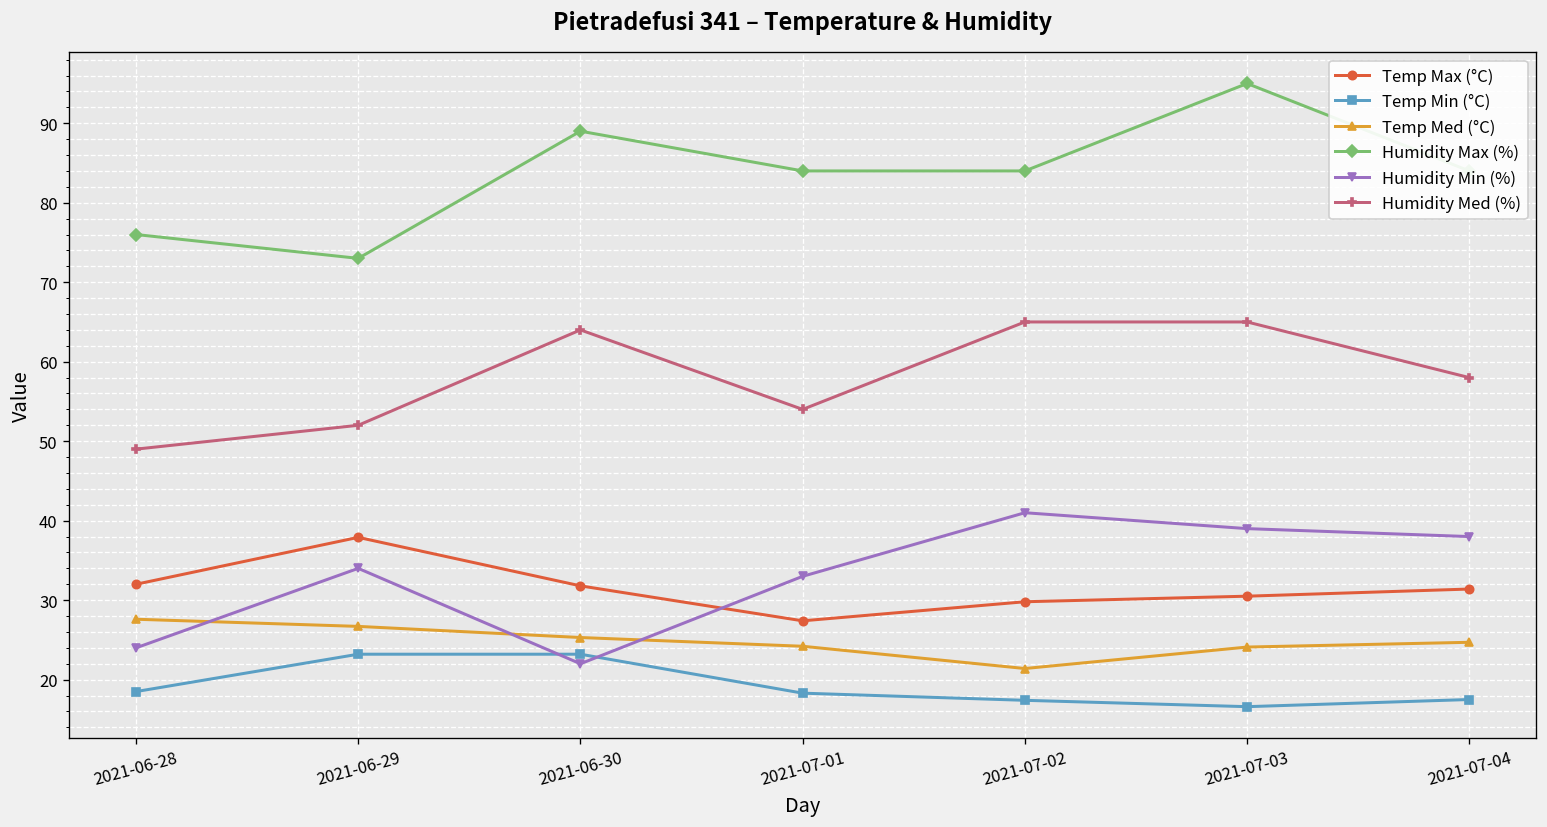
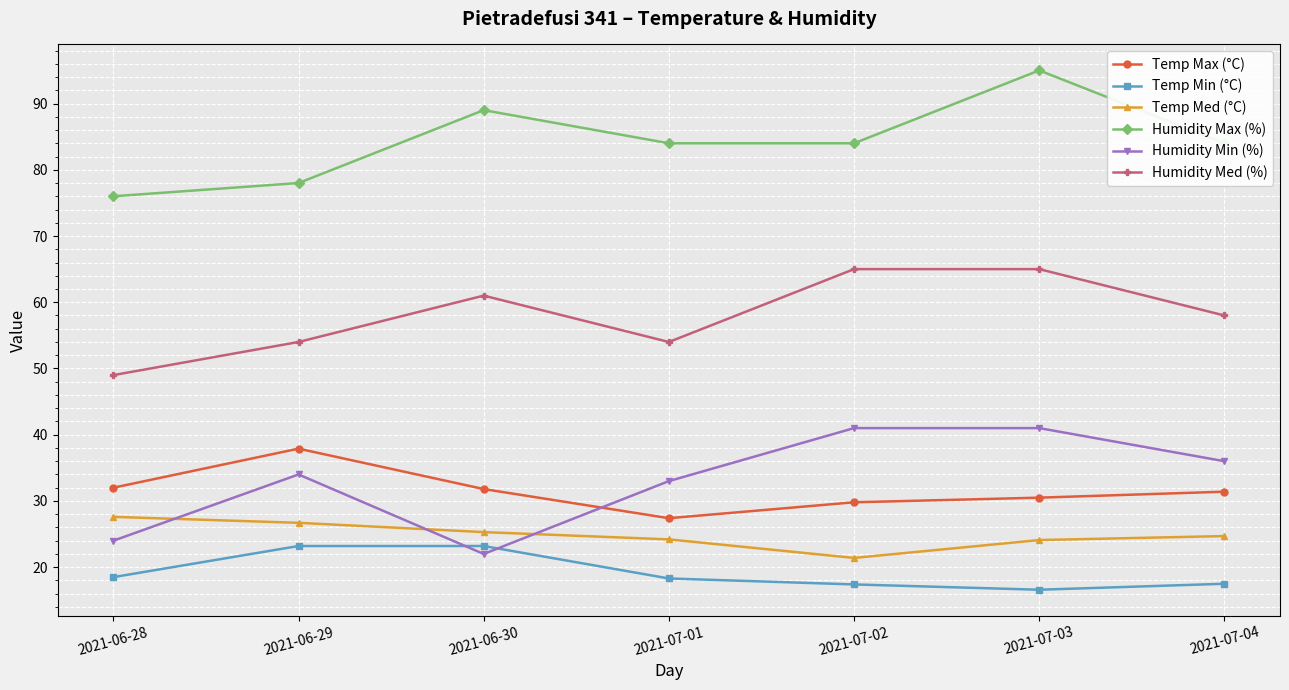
Humidity Max (%), 2021-06-29: 73 -> 78
Humidity Med (%), 2021-06-29: 52 -> 54
Humidity Med (%), 2021-06-30: 64 -> 61
Humidity Min (%), 2021-07-03: 39 -> 41
Humidity Min (%), 2021-07-04: 38 -> 36
